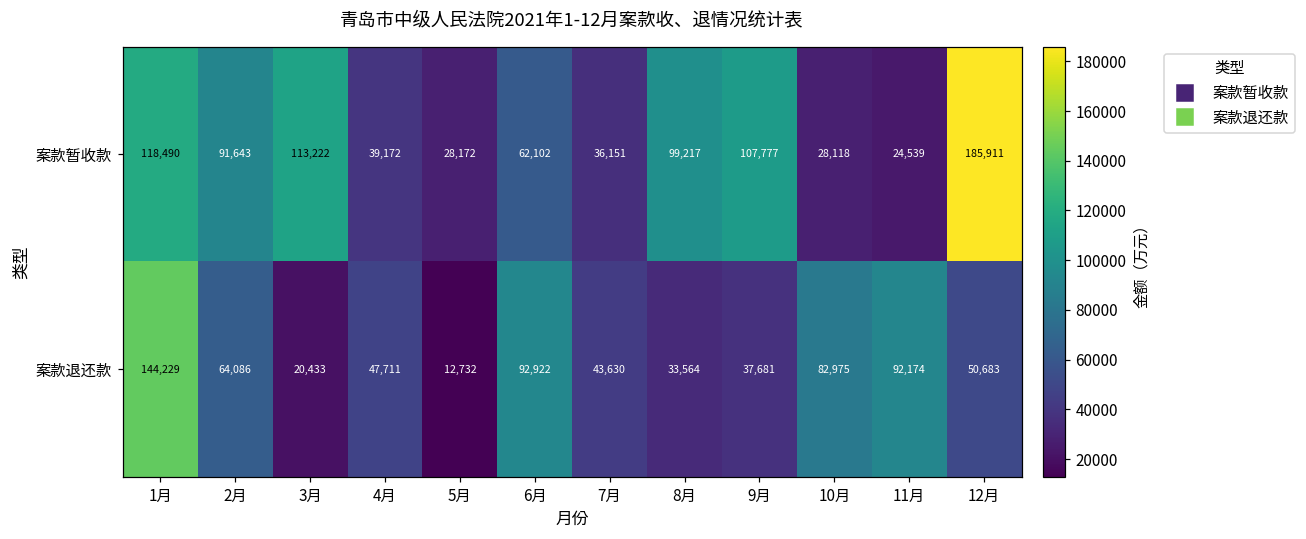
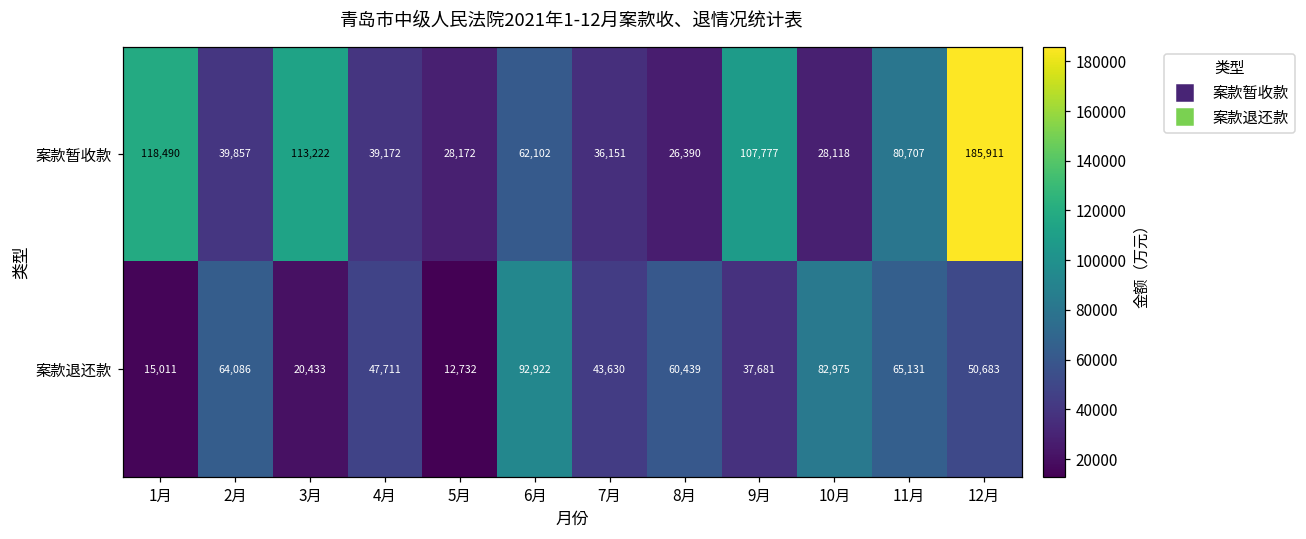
案款暂收款, 2月: 91,643 -> 39,857
案款暂收款, 8月: 99,217 -> 26,390
案款暂收款, 11月: 24,539 -> 80,707
案款退还款, 1月: 144,229 -> 15,011
案款退还款, 8月: 33,564 -> 60,439
案款退还款, 11月: 92,174 -> 65,131
